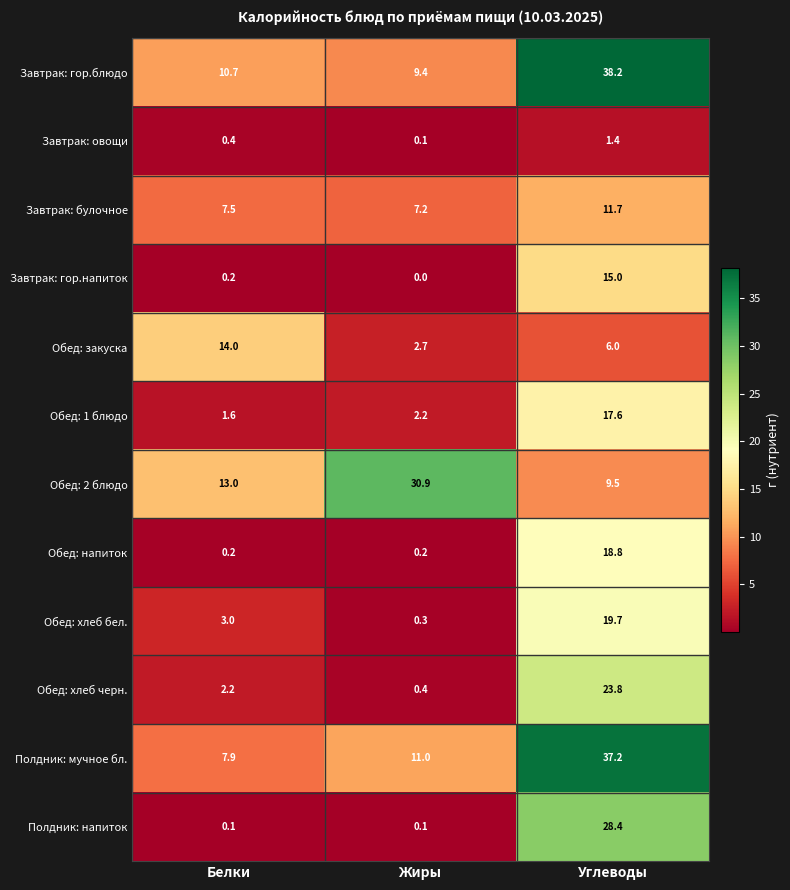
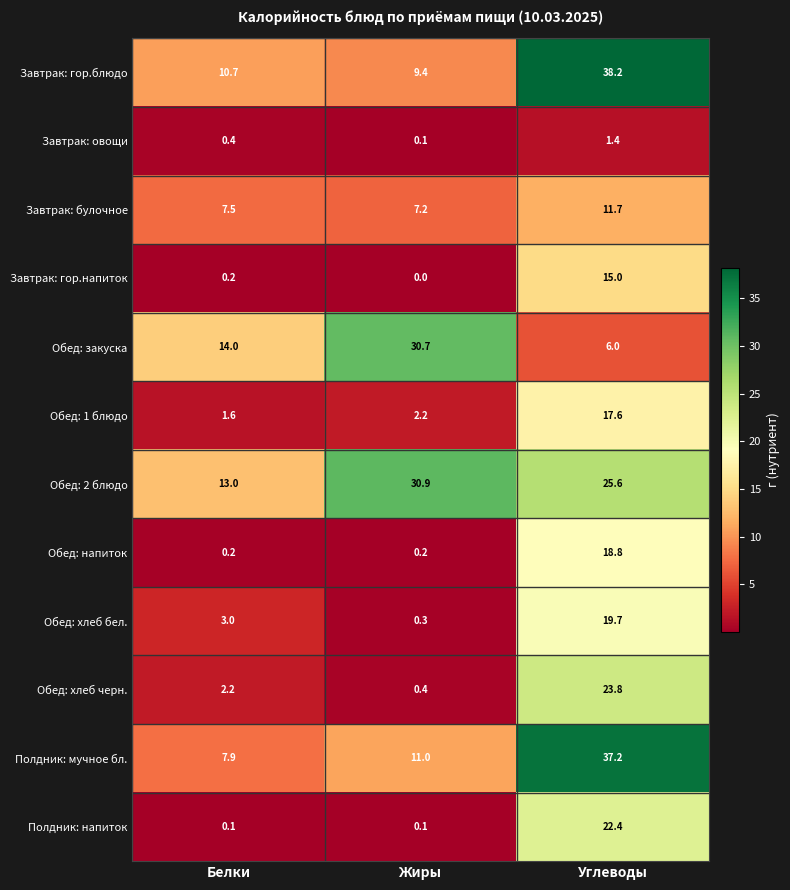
Обед: закуска, Жиры: 2.7 -> 30.7
Обед: 2 блюдо, Углеводы: 9.5 -> 25.6
Полдник: напиток, Углеводы: 28.4 -> 22.4
